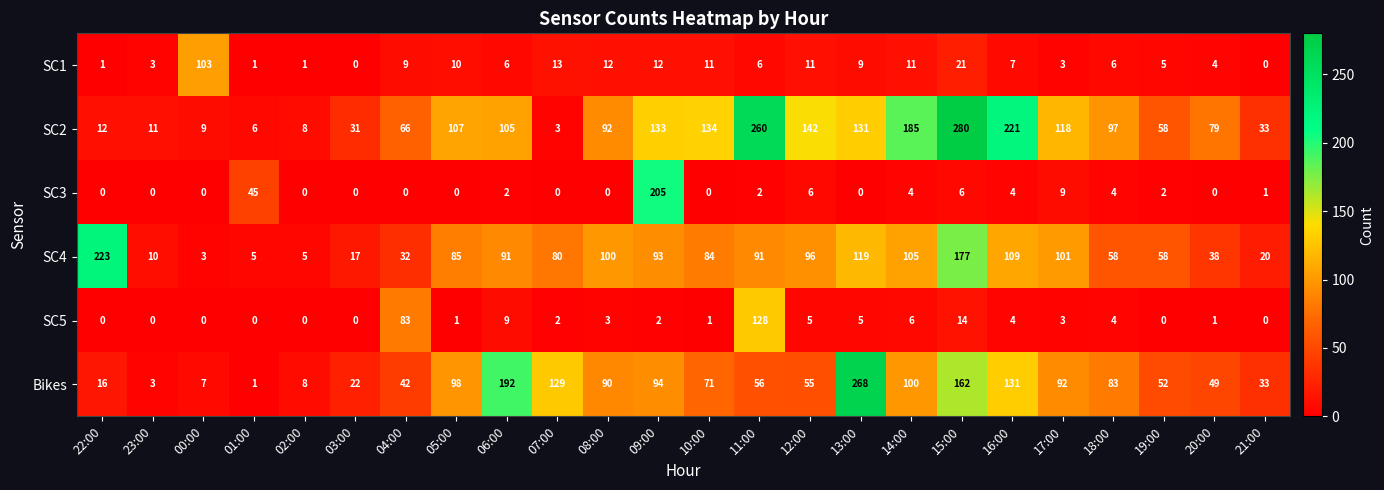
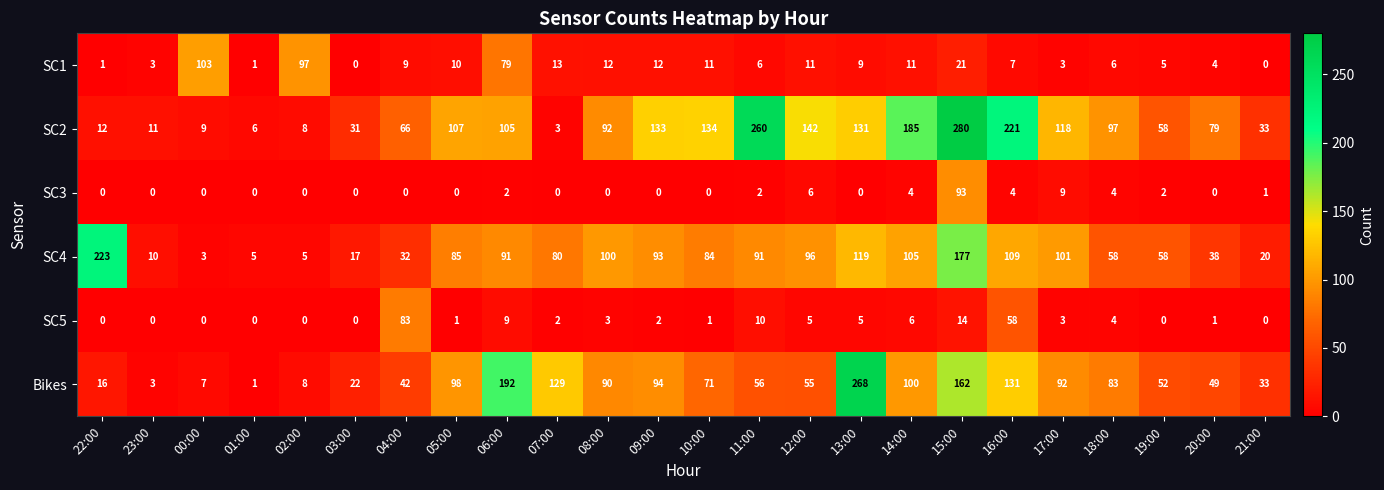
SC1, 02:00: 1 -> 97
SC1, 06:00: 6 -> 79
SC3, 01:00: 45 -> 0
SC3, 09:00: 205 -> 0
SC3, 15:00: 6 -> 93
SC5, 11:00: 128 -> 10
SC5, 16:00: 4 -> 58
